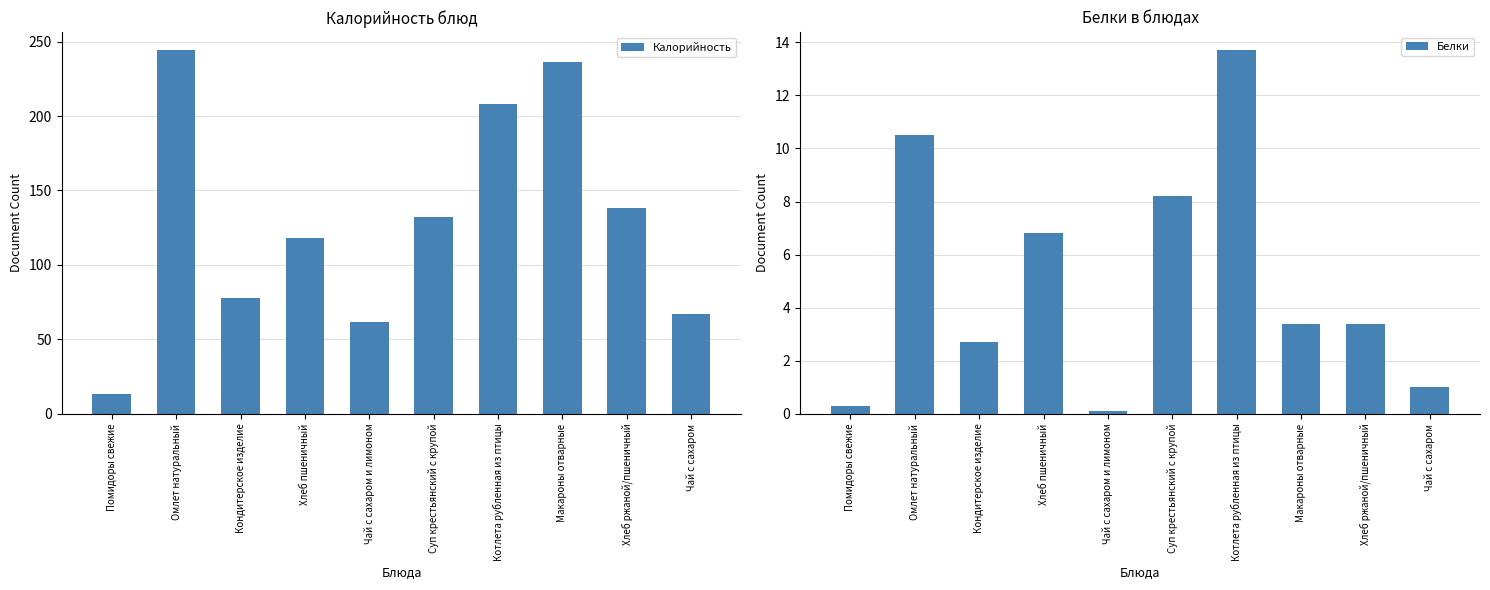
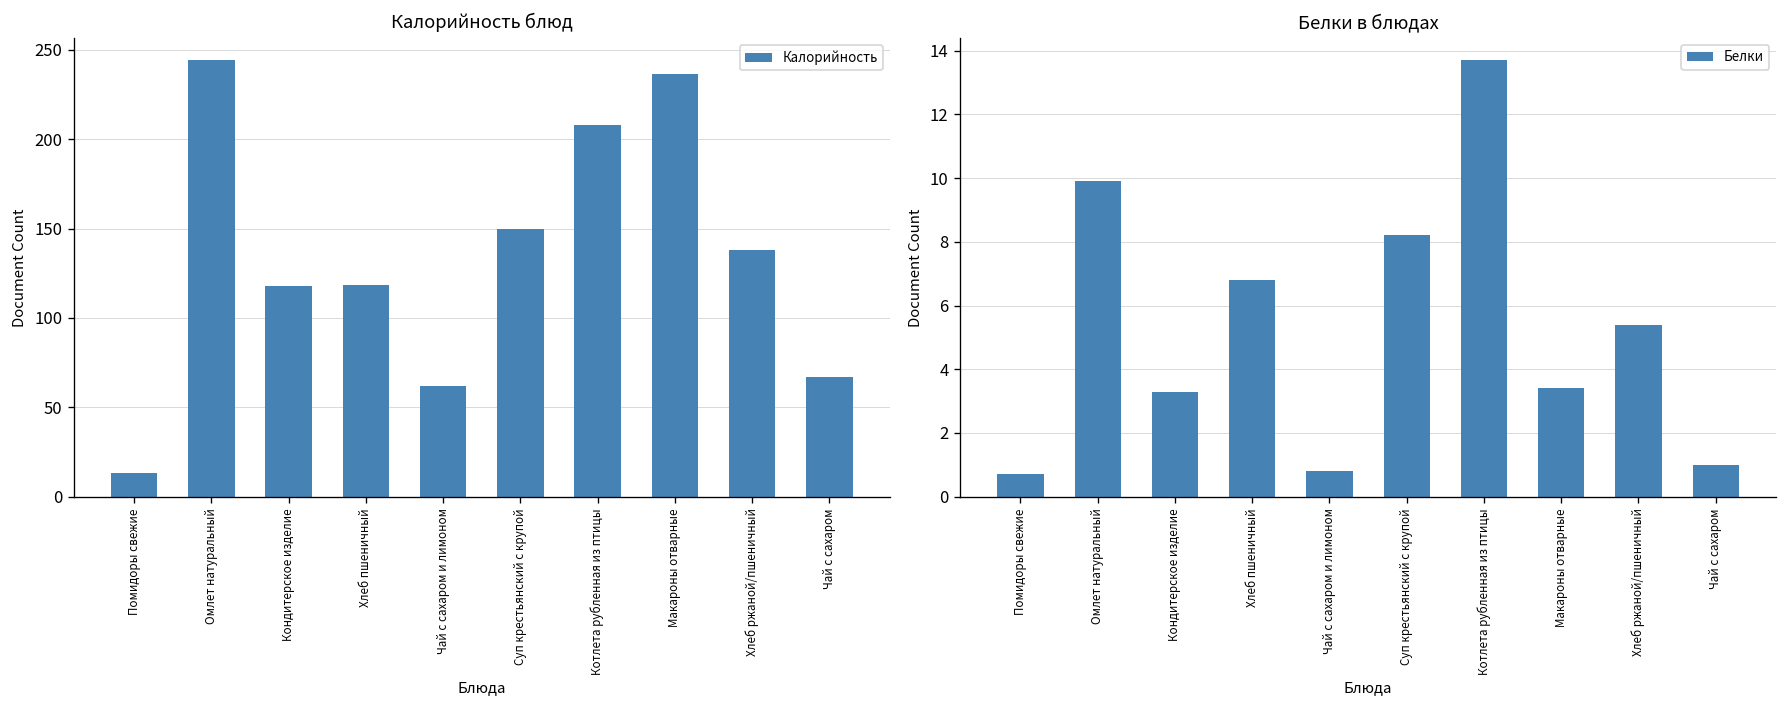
Калорийность блюд, Кондитерское изделие: 78 -> 118
Калорийность блюд, Суп крестьянский с крупой: 133 -> 150
Белки в блюдах, Помидоры свежие: 0.3 -> 0.7
Белки в блюдах, Омлет натуральный: 10.5 -> 9.9
Белки в блюдах, Кондитерское изделие: 2.7 -> 3.3
Белки в блюдах, Чай с сахаром и лимоном: 0.1 -> 0.8
Белки в блюдах, Хлеб ржаной/пшеничный: 3.4 -> 5.4
